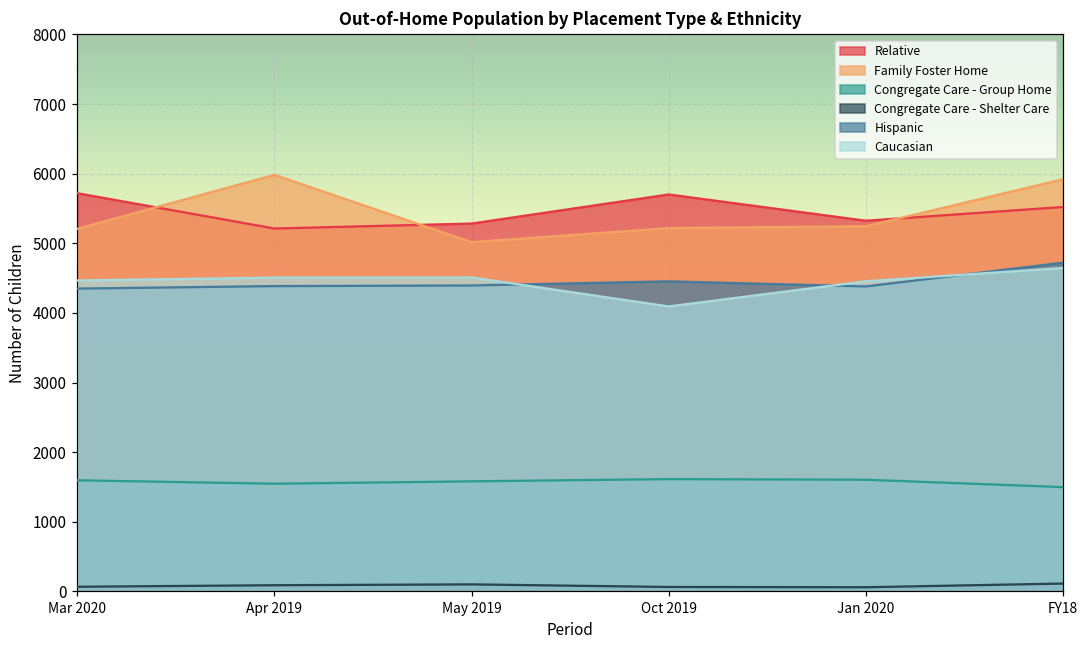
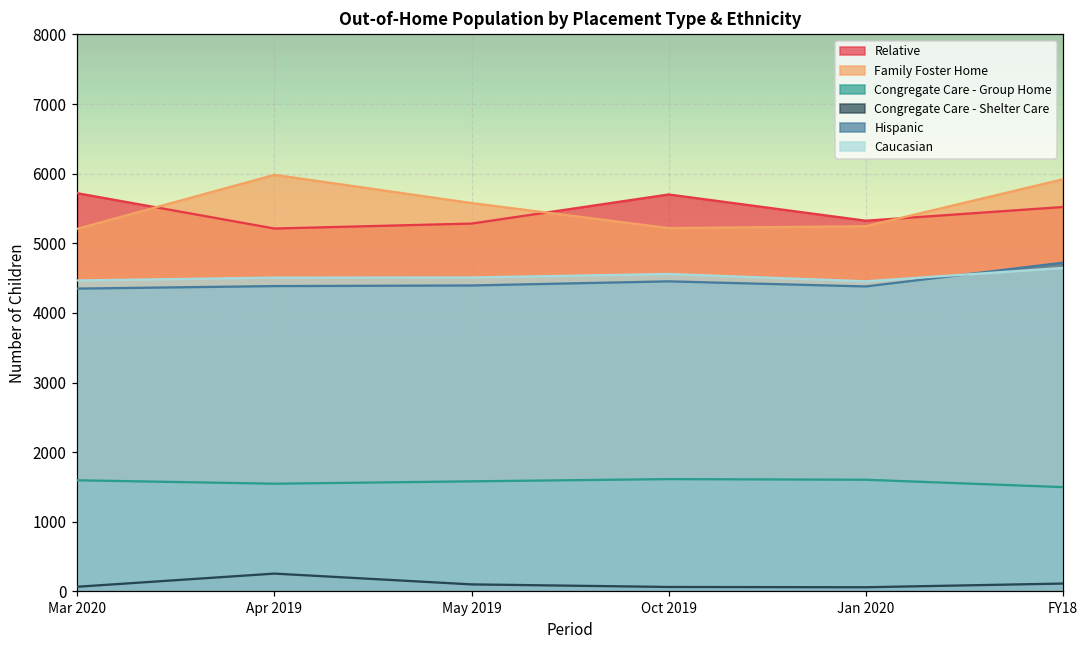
Congregate Care - Shelter Care, Apr 2019: 100 -> 300
Family Foster Home, May 2019: 5000 -> 5600
Caucasian, Oct 2019: 4100 -> 4600
